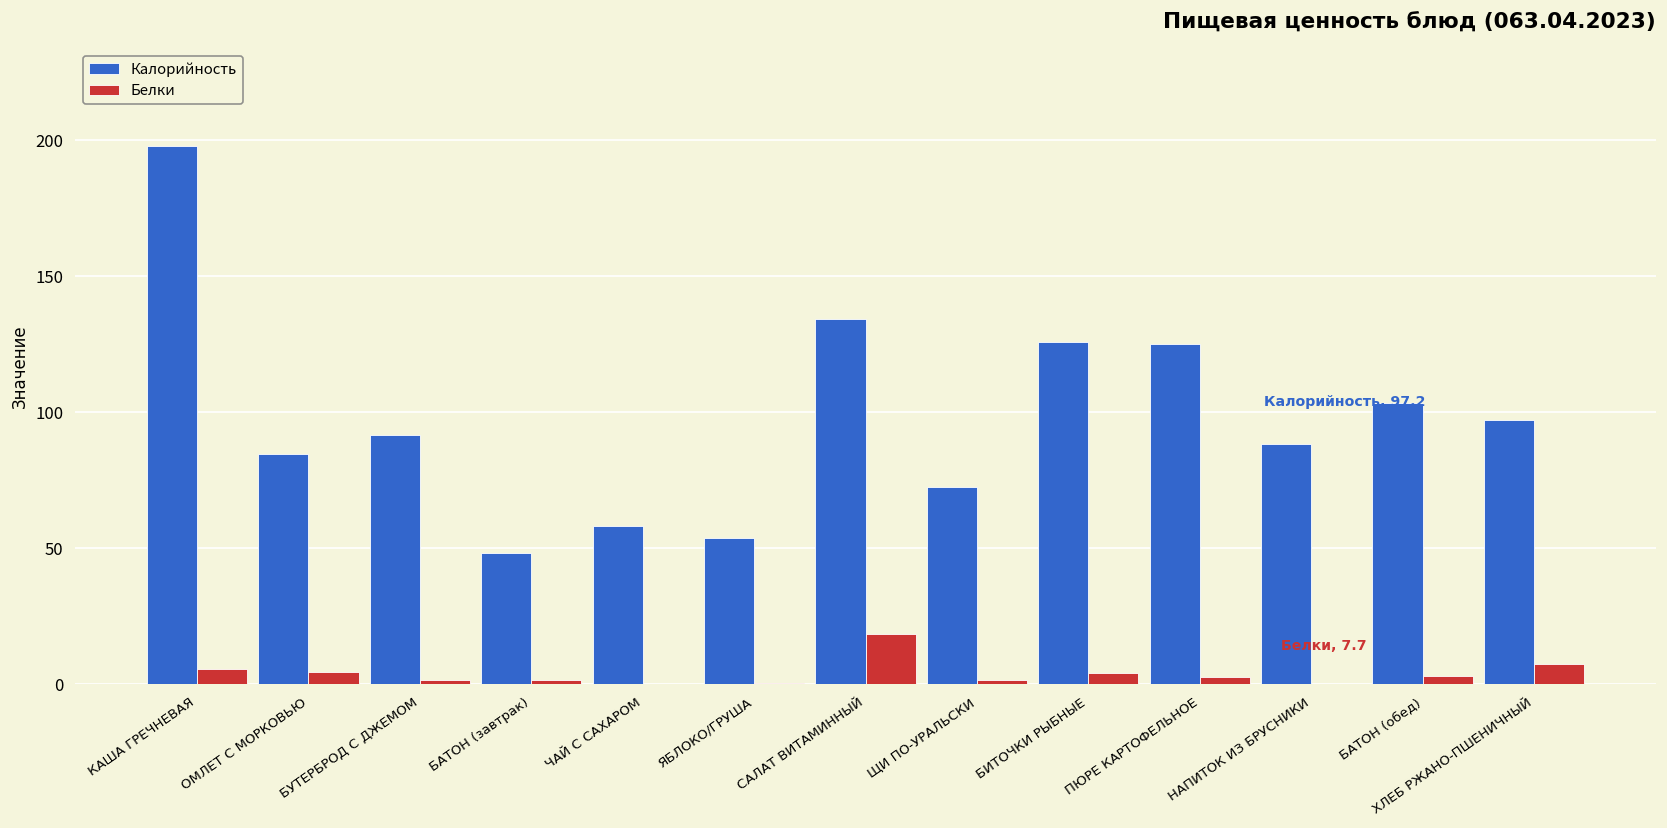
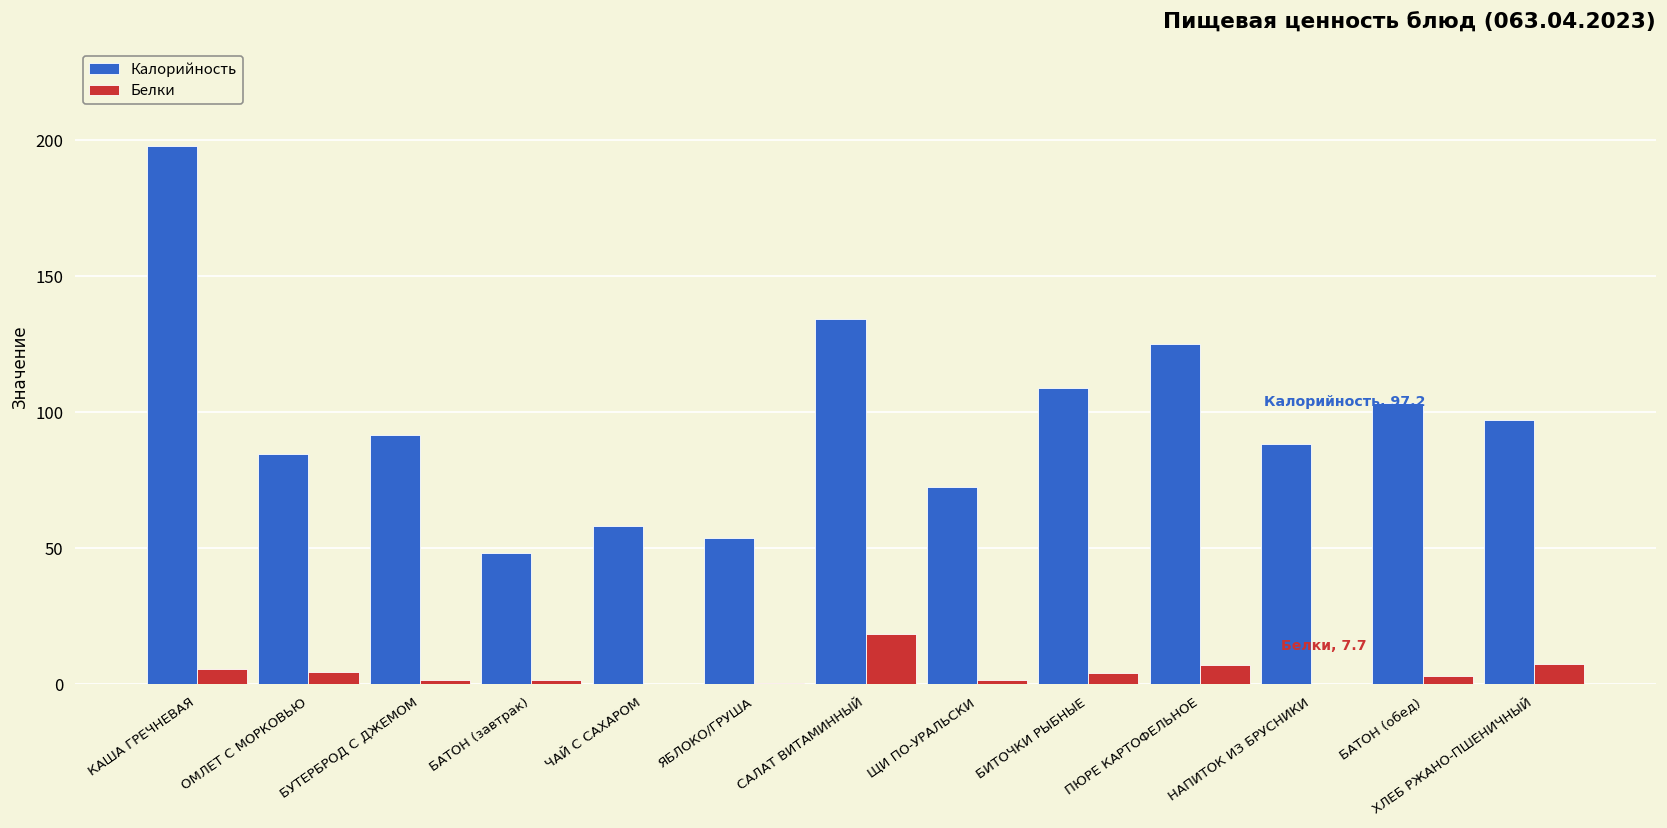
Калорийность, БИТОЧКИ РЫБНЫЕ: 126 -> 109
Белки, ПЮРЕ КАРТОФЕЛЬНОЕ: 3 -> 7
